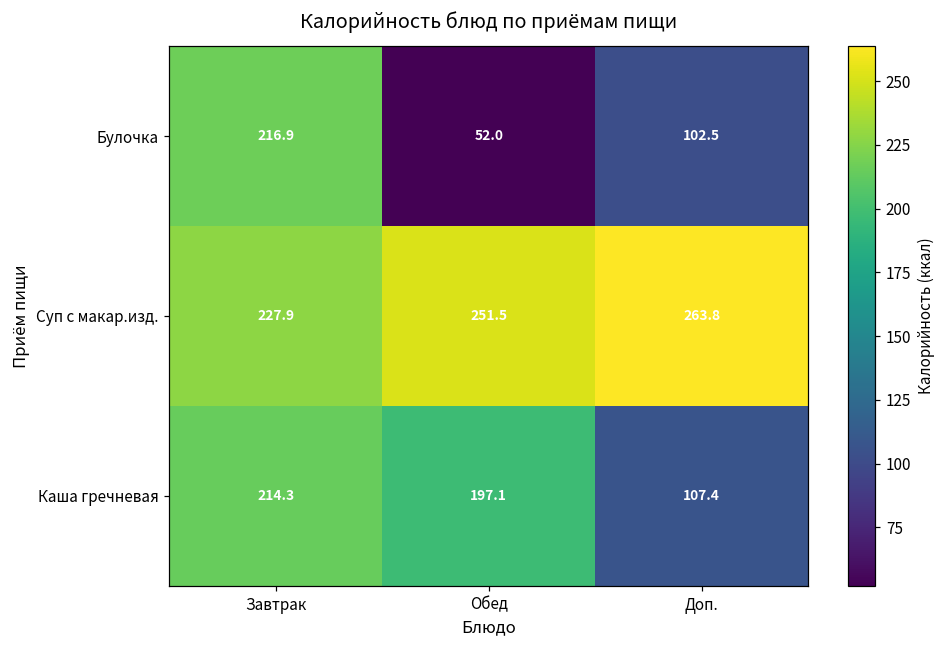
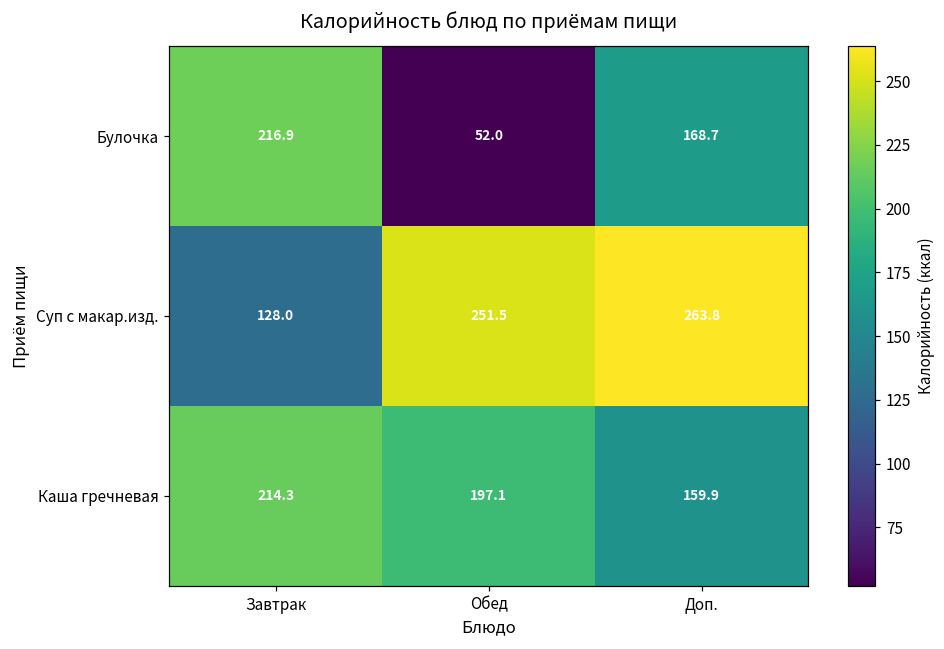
Булочка, Доп.: 102.5 -> 168.7
Суп с макар.изд., Завтрак: 227.9 -> 128.0
Каша гречневая, Доп.: 107.4 -> 159.9
